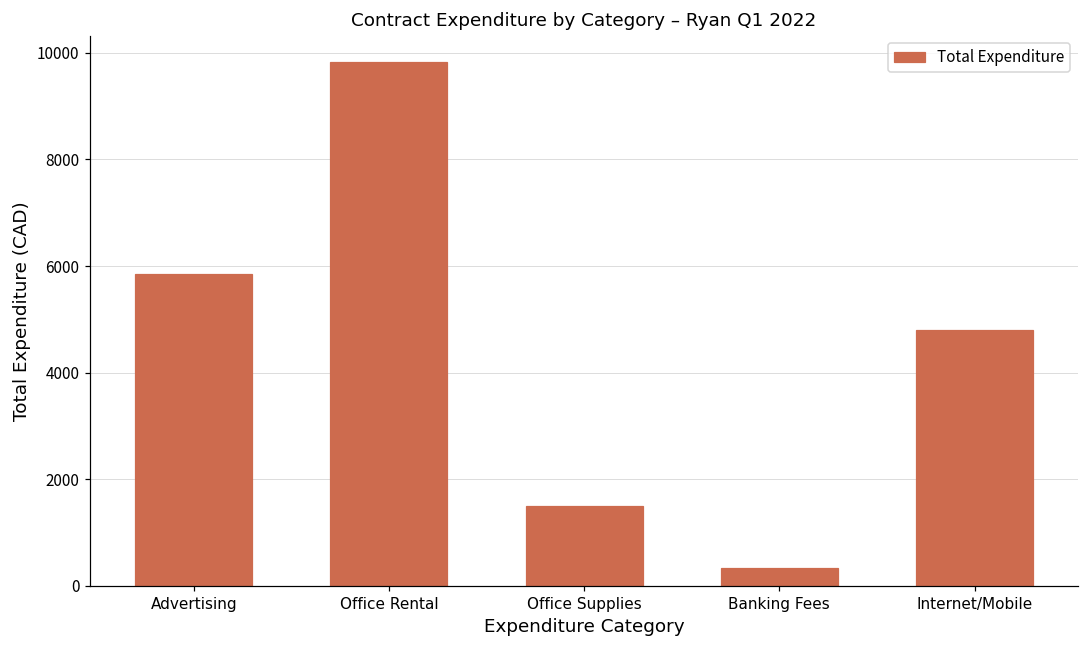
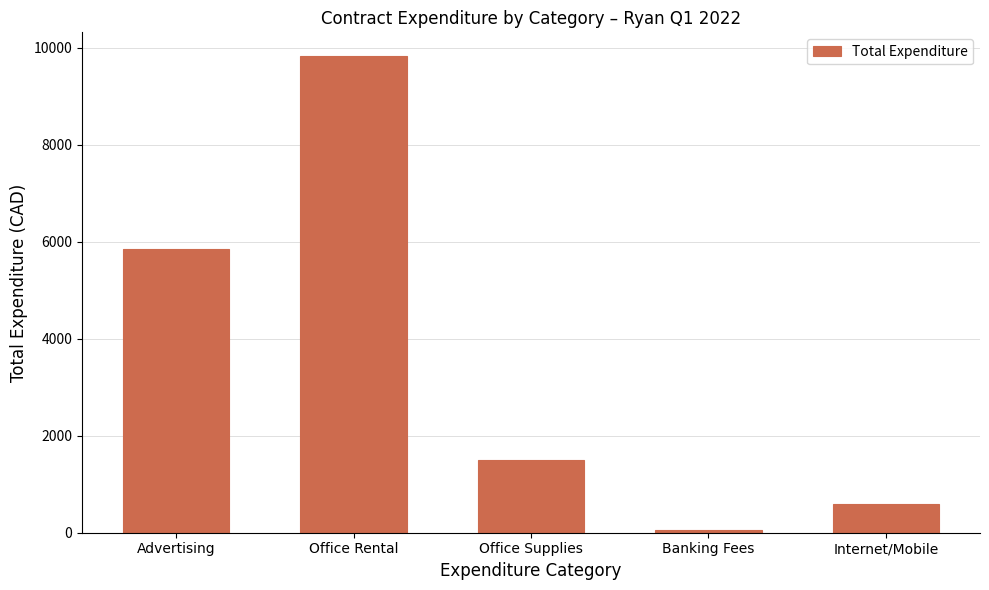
Banking Fees: 300 -> 100
Internet/Mobile: 4800 -> 600
